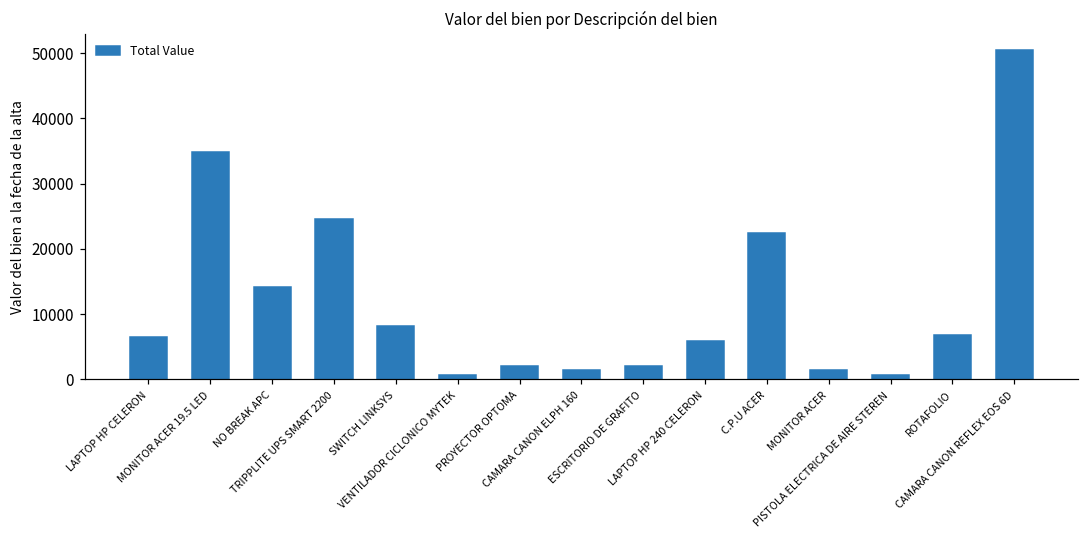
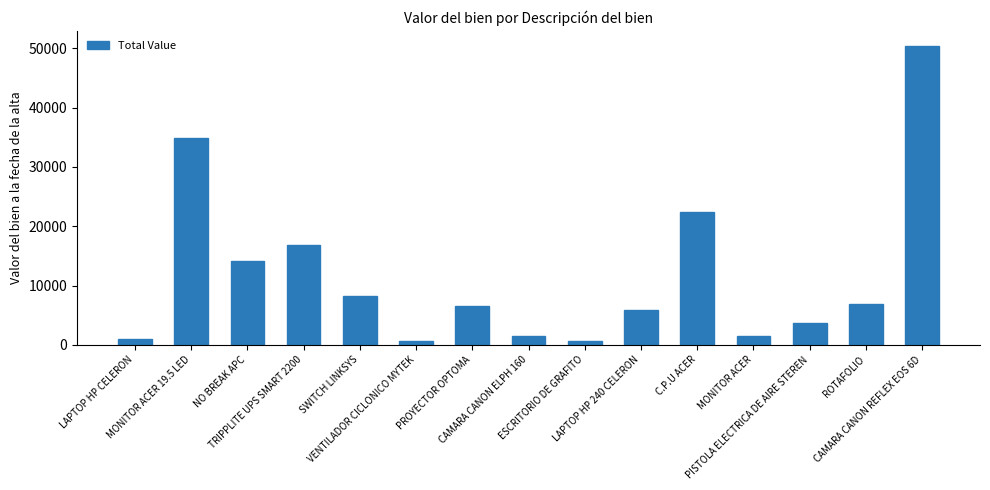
LAPTOP HP CELERON: 6000 -> 1000
TRIPPLITE UPS SMART 2200: 25000 -> 17000
PROYECTOR OPTOMA: 2000 -> 7000
ESCRITORIO DE GRAFITO: 2000 -> 1000
PISTOLA ELECTRICA DE AIRE STEREN: 1000 -> 4000
